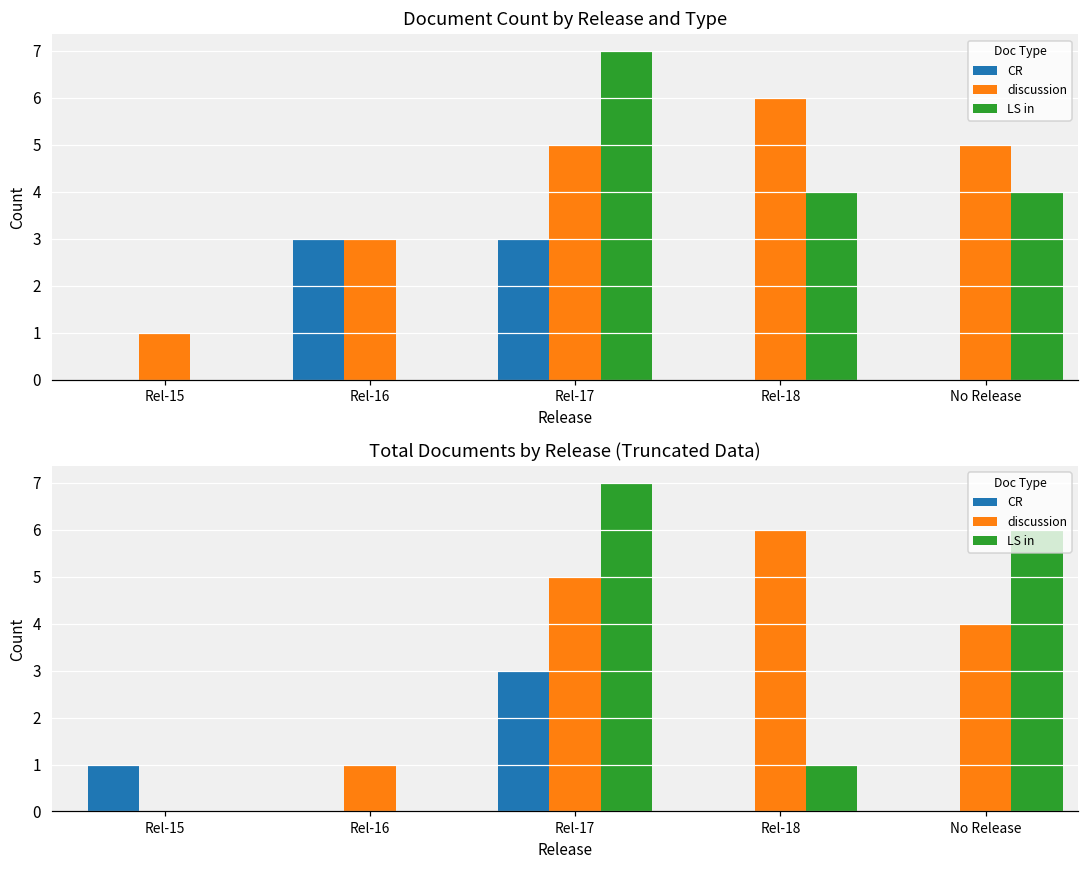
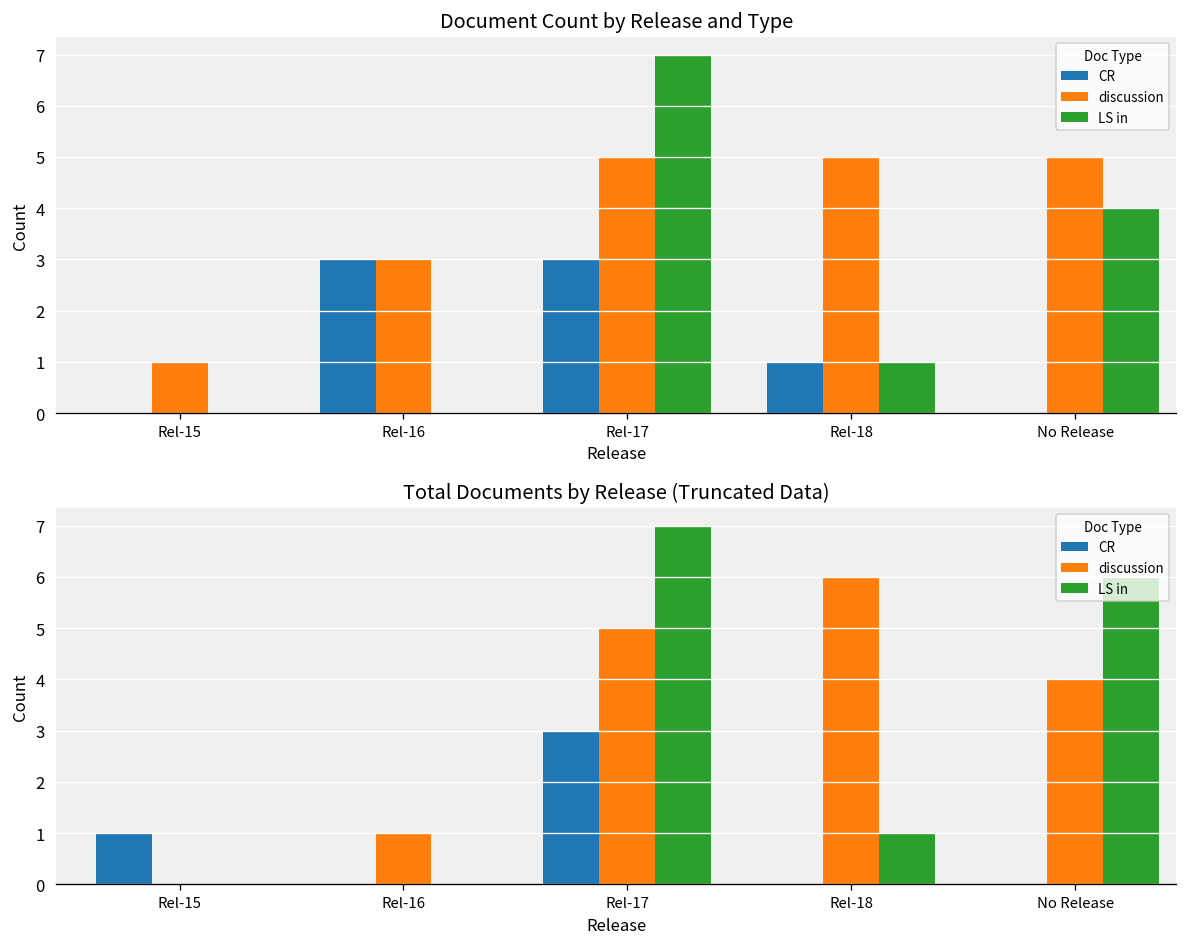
Document Count by Release and Type, CR, Rel-18: 0 -> 1
Document Count by Release and Type, discussion, Rel-18: 6 -> 5
Document Count by Release and Type, LS in, Rel-18: 4 -> 1
